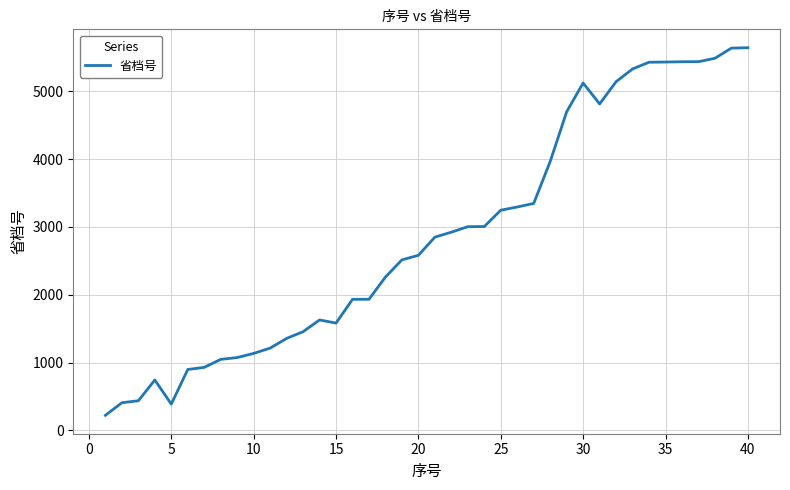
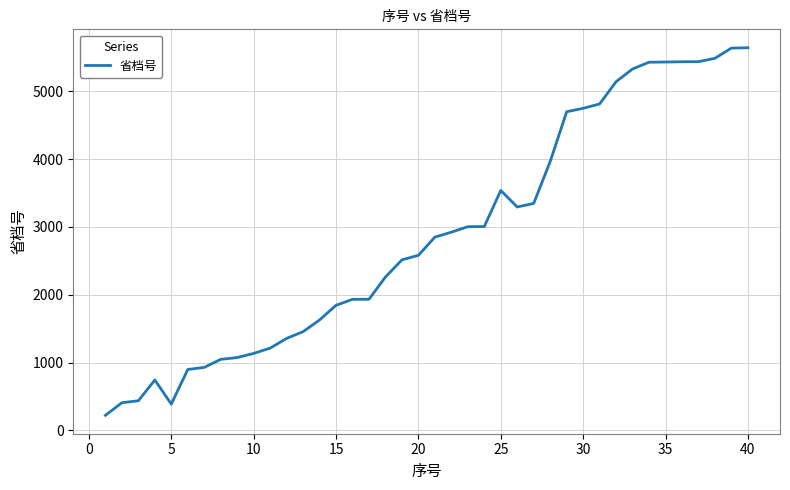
15: 1600 -> 1800
25: 3200 -> 3500
30: 5100 -> 4700
